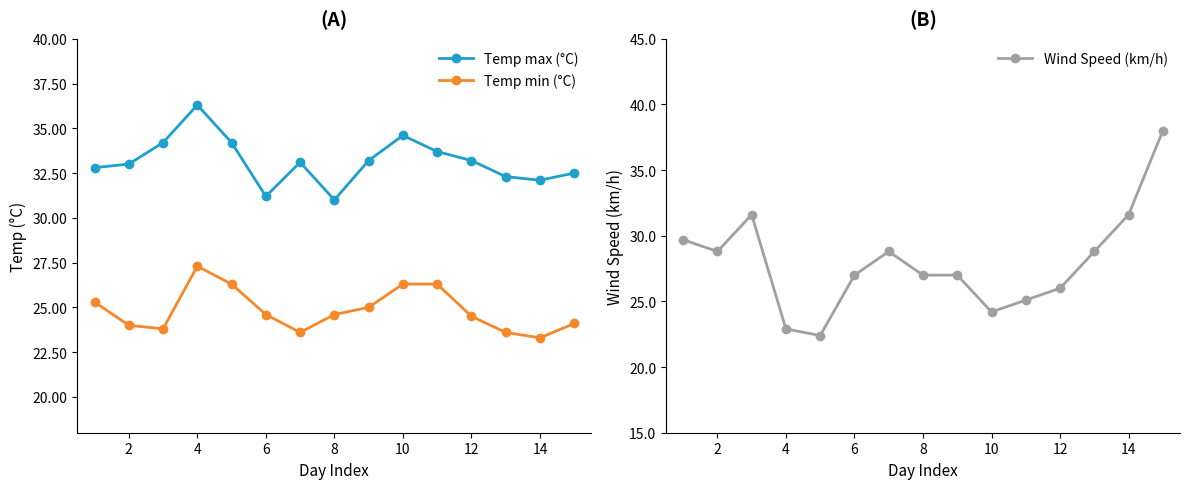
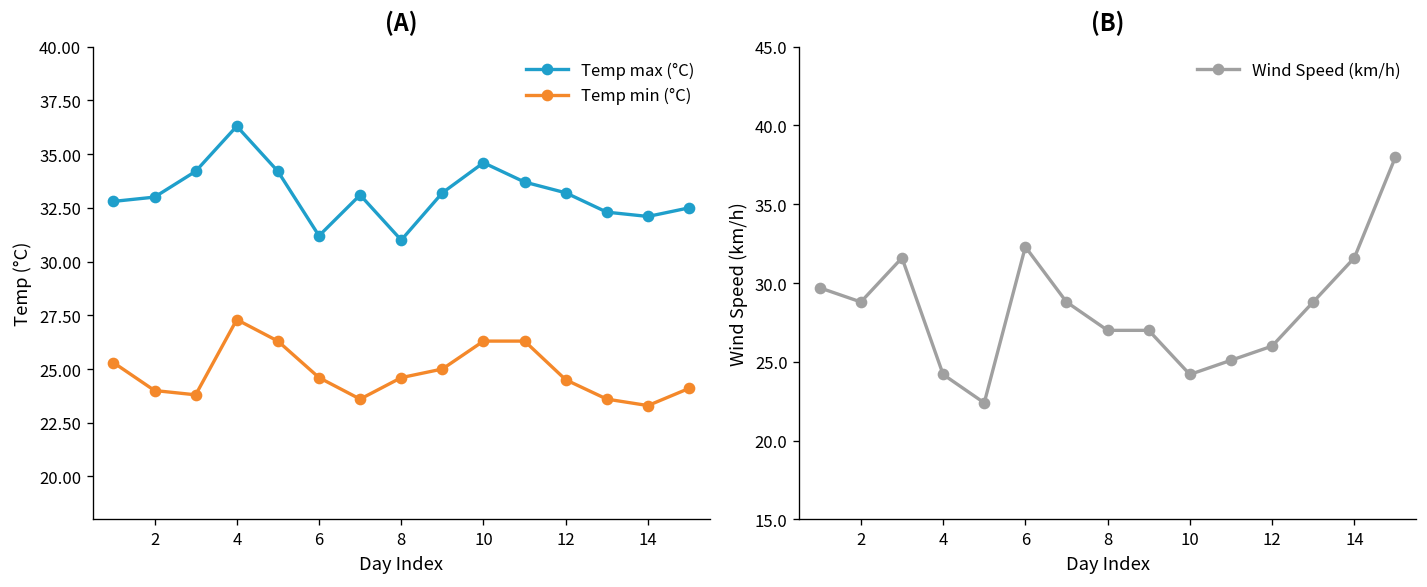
(B), 4: 22.9 -> 24.2
(B), 6: 27.0 -> 32.3
